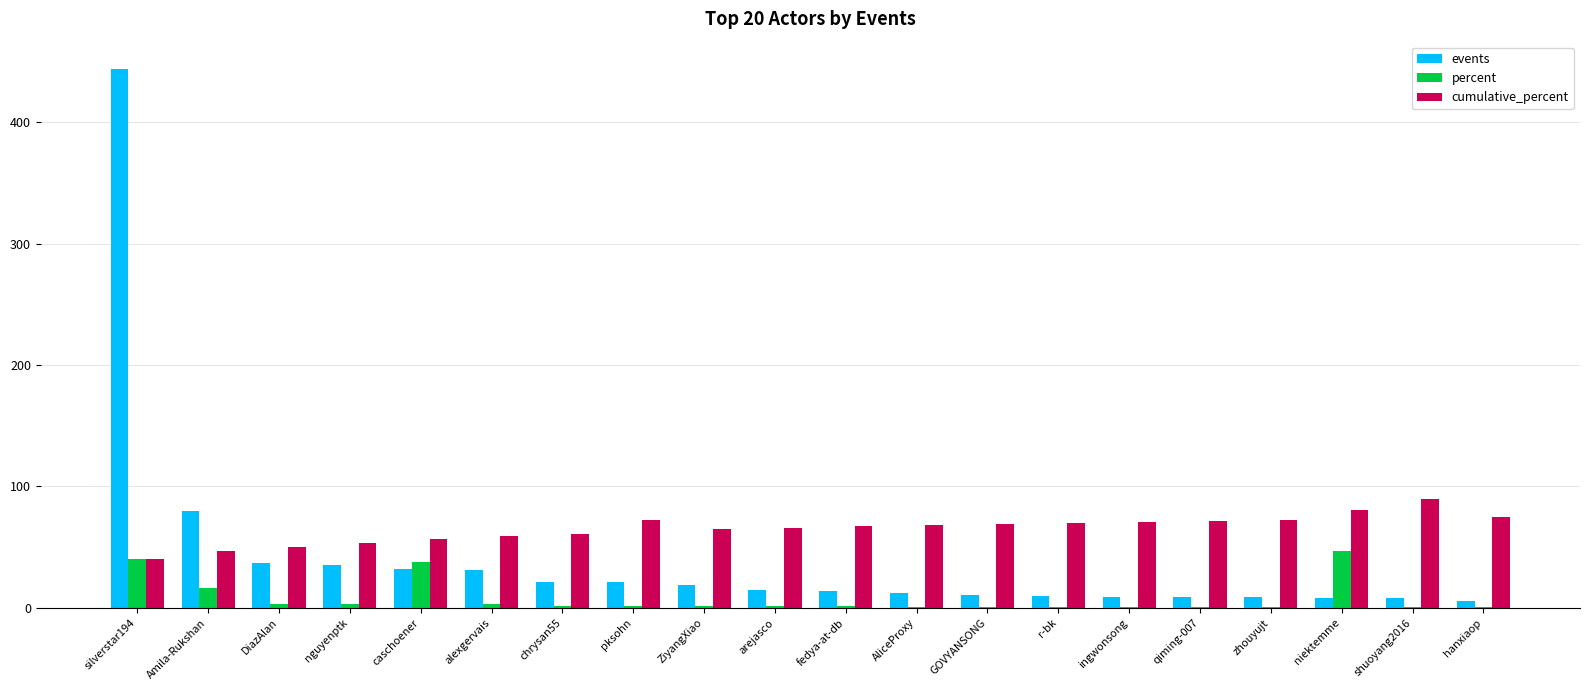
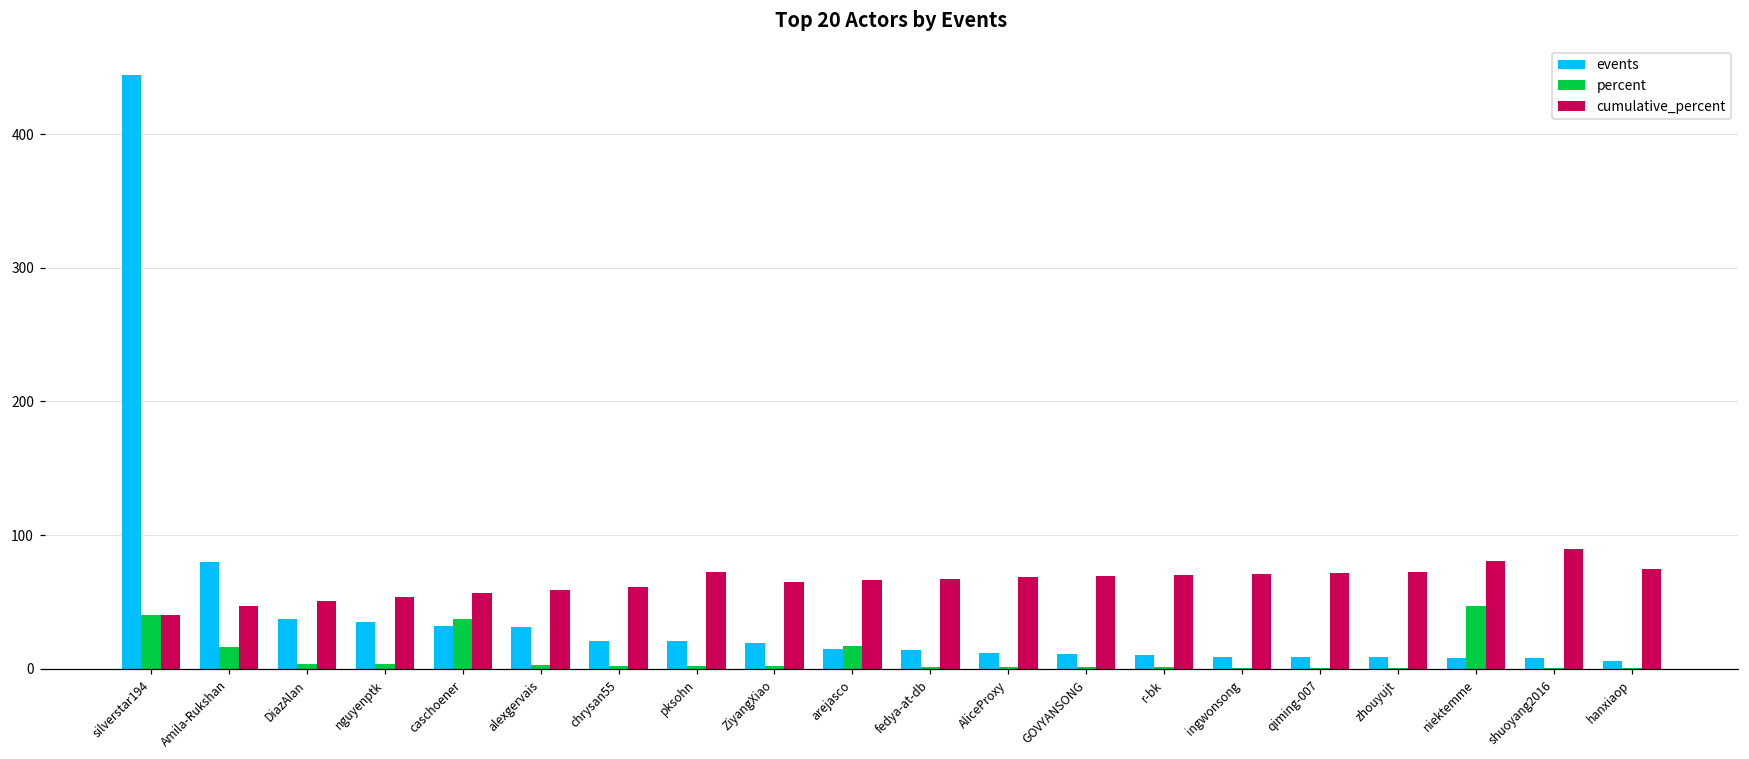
percent, arejasco: 1 -> 17
